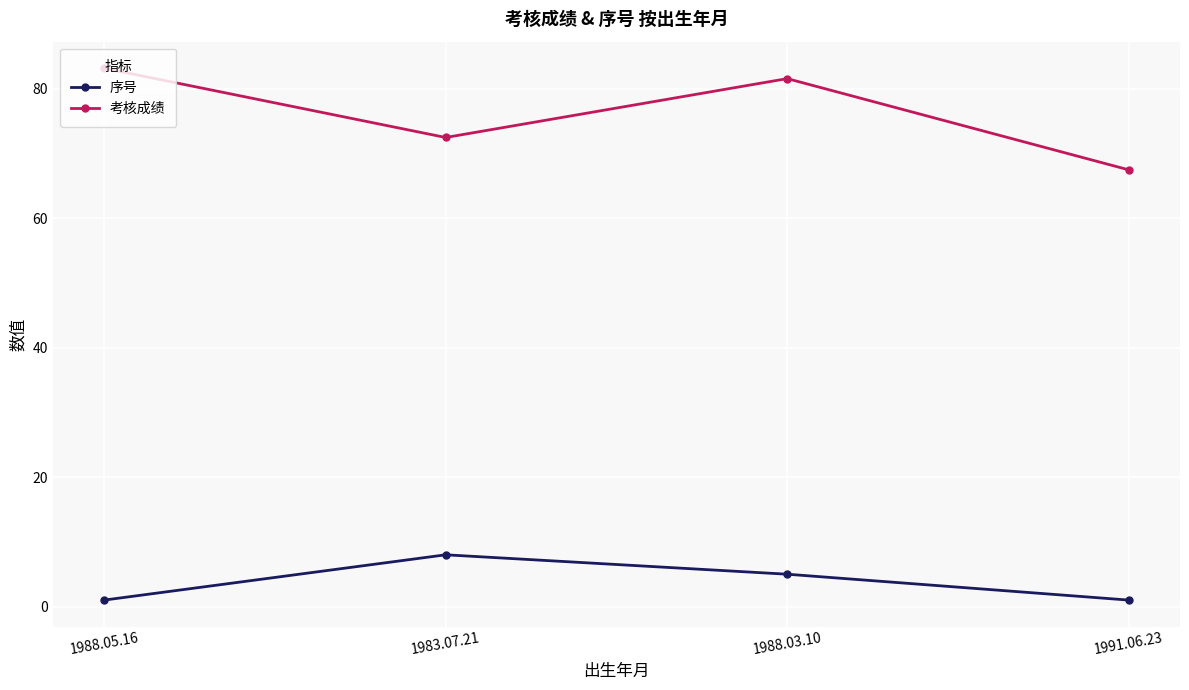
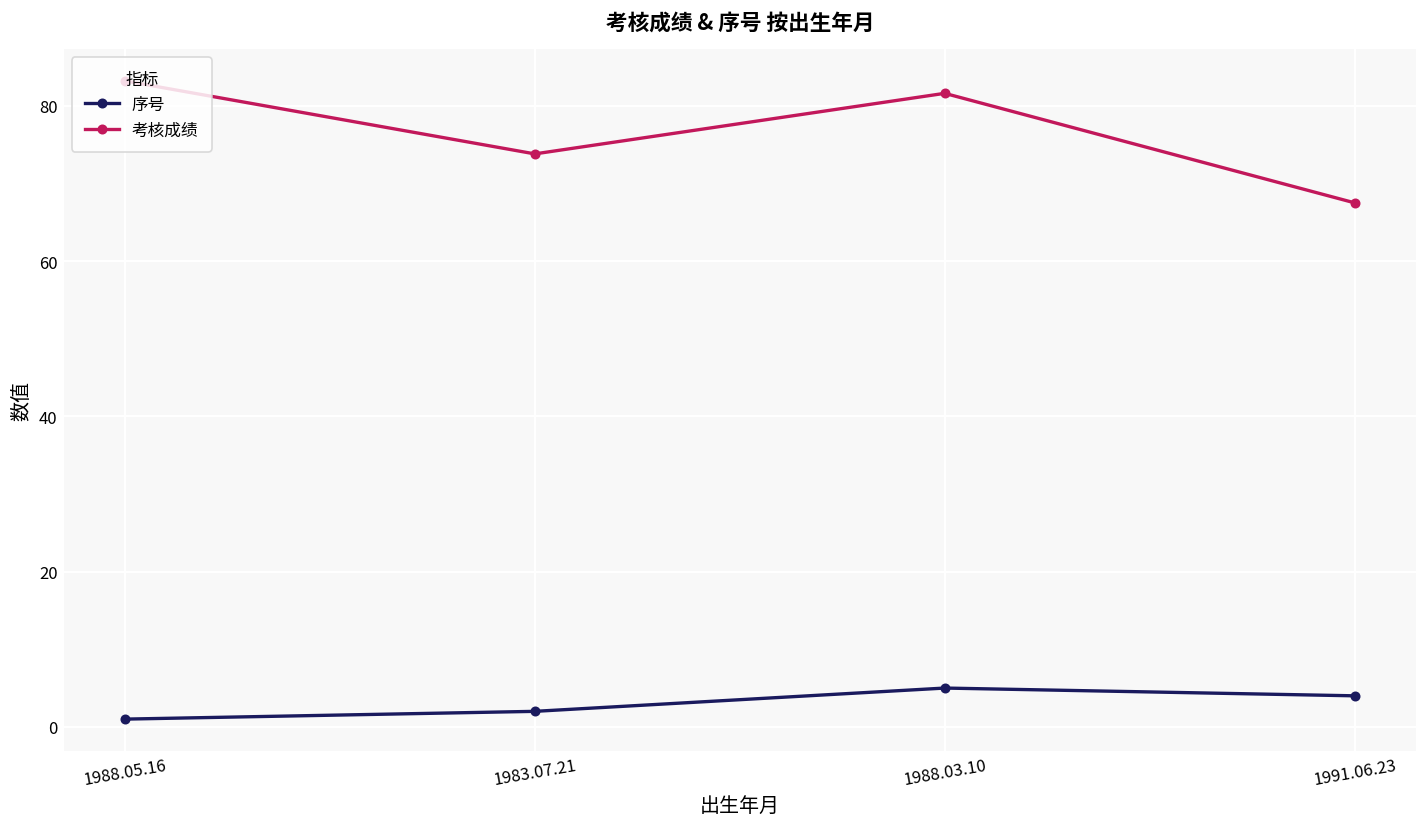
序号, 1983.07.21: 8 -> 2
考核成绩, 1983.07.21: 73 -> 74
序号, 1991.06.23: 1 -> 4
